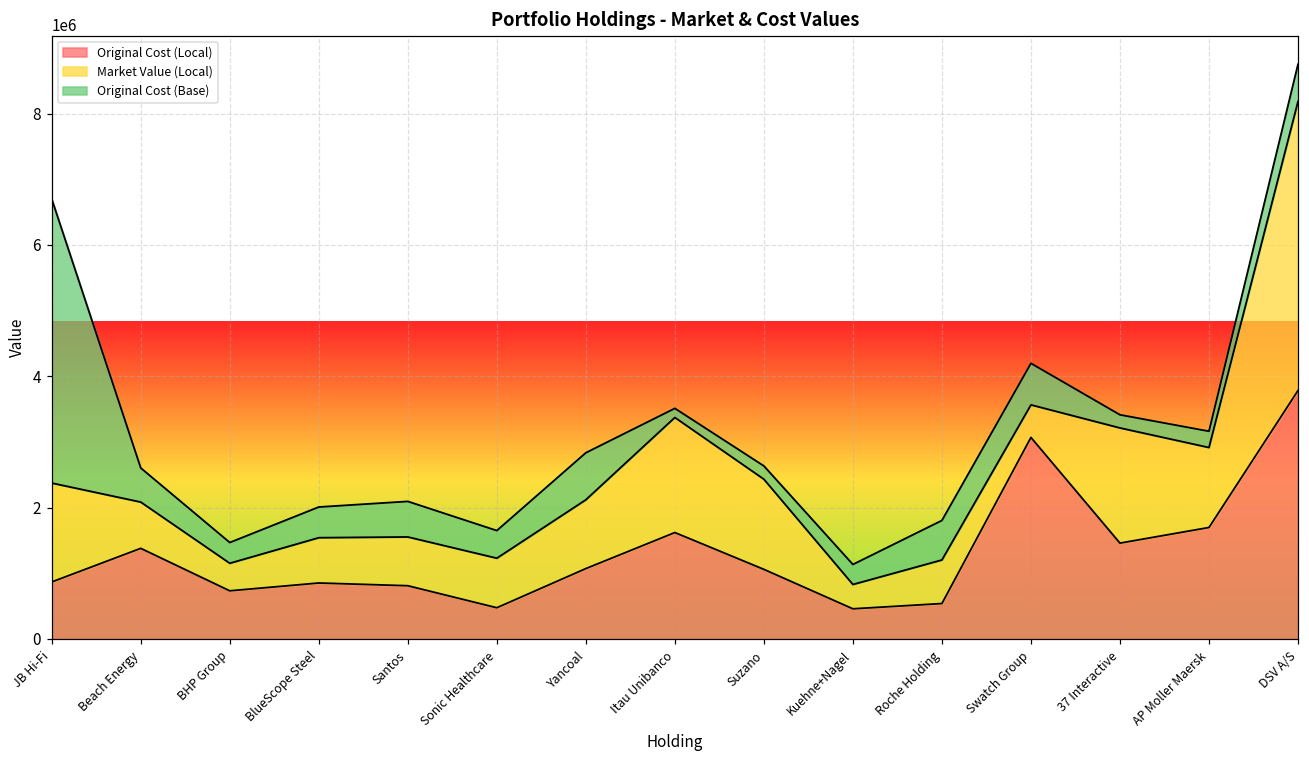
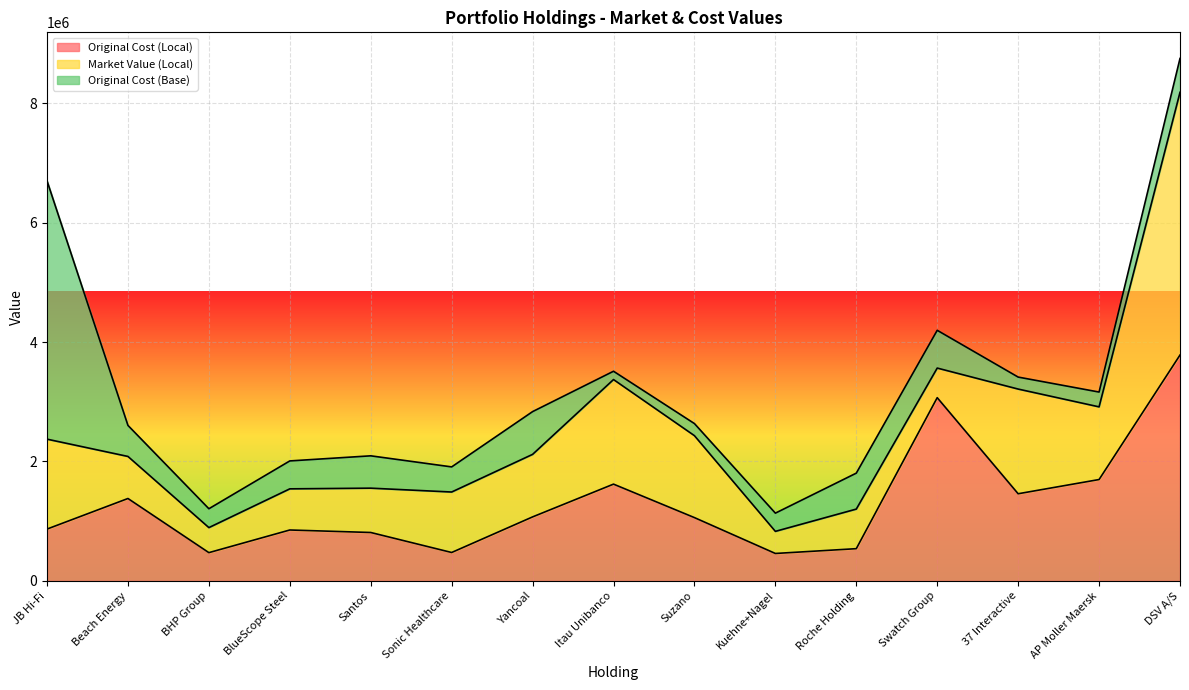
Original Cost (Local), BHP Group: 700000 -> 500000
Market Value (Local), Sonic Healthcare: 800000 -> 1000000
